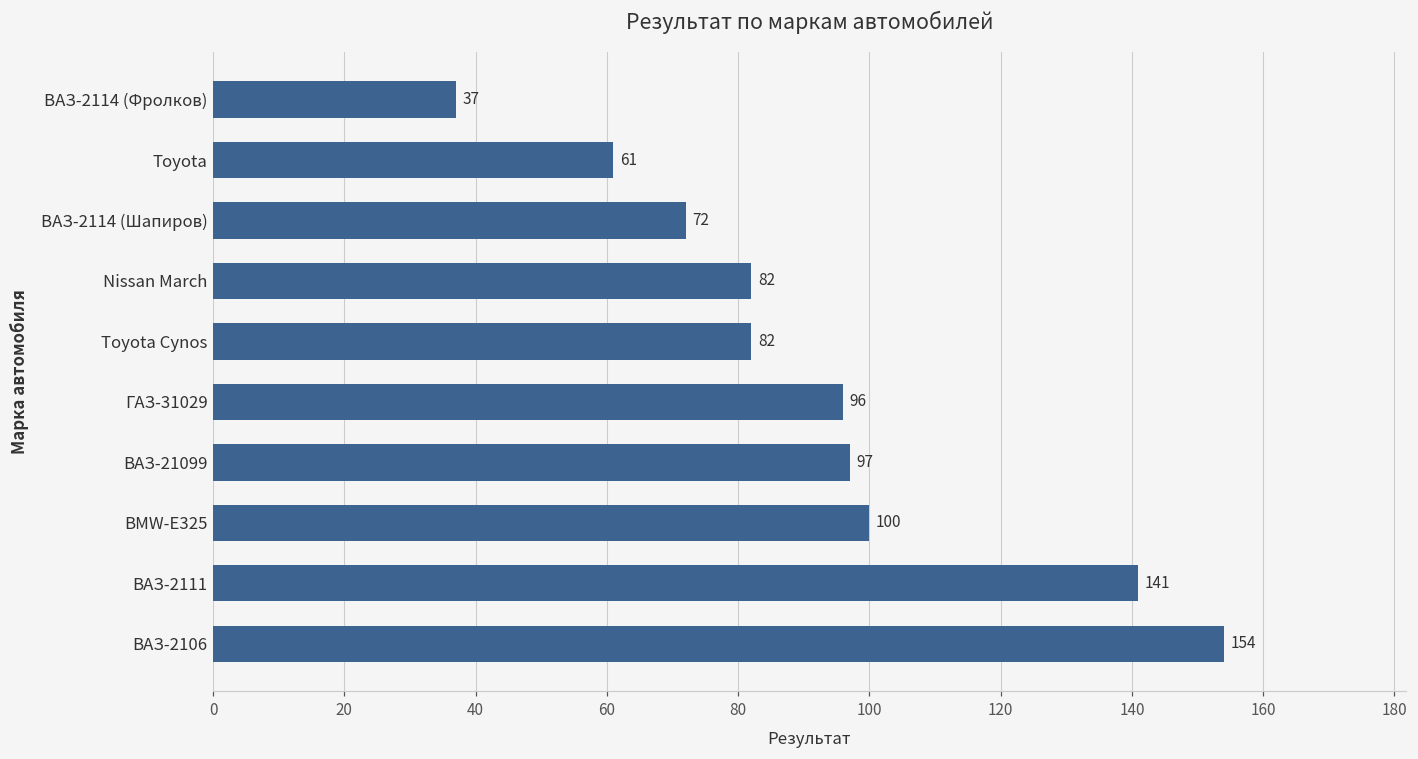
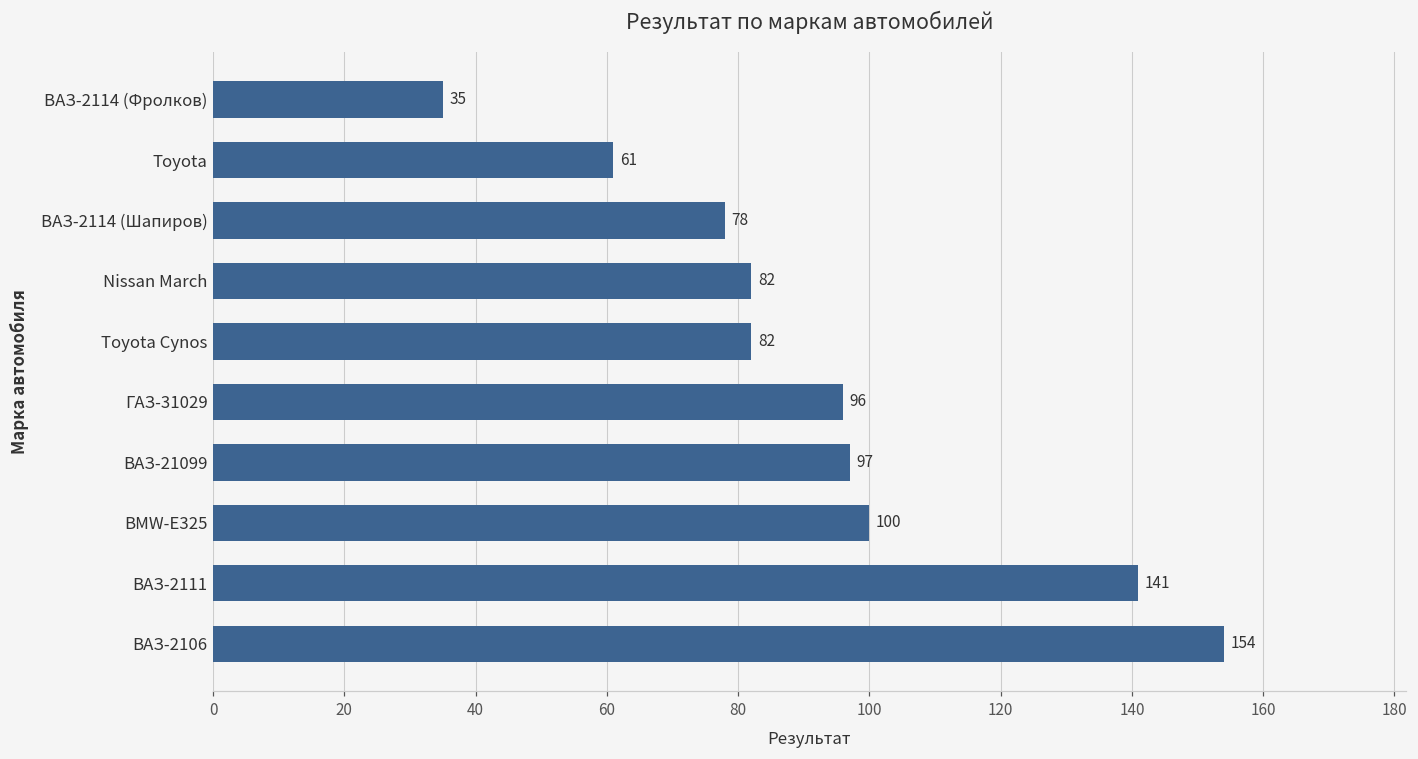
ВАЗ-2114 (Фролков): 37 -> 35
ВАЗ-2114 (Шапиров): 72 -> 78
